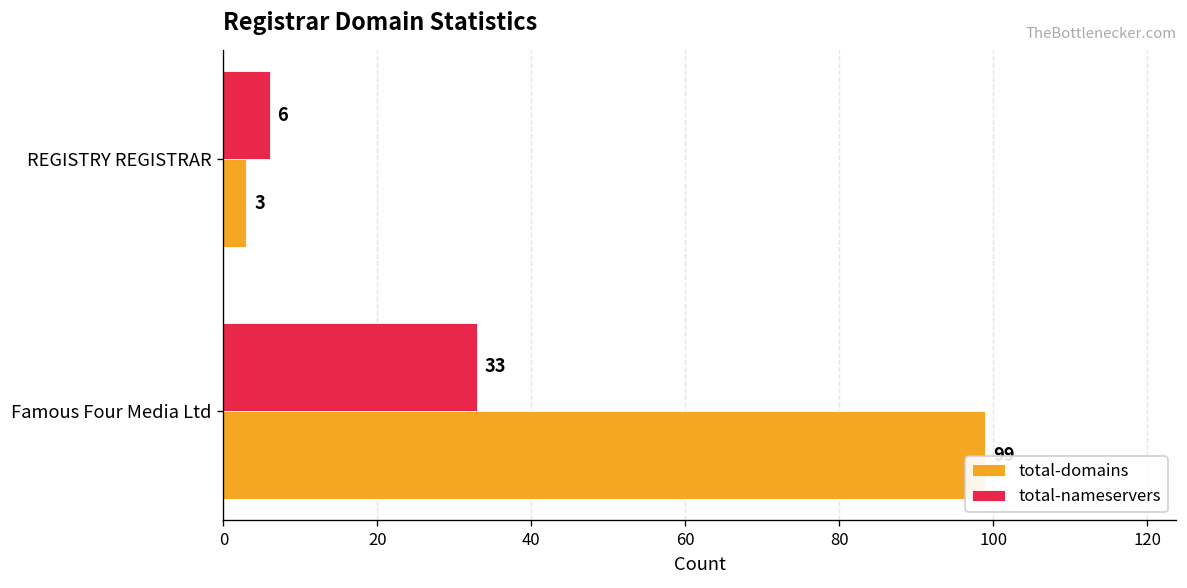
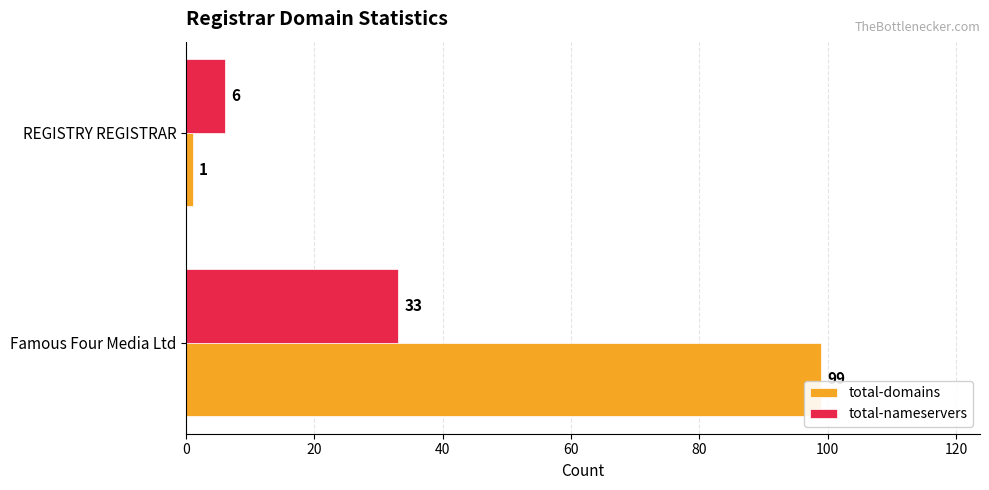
total-domains, REGISTRY REGISTRAR: 3 -> 1
